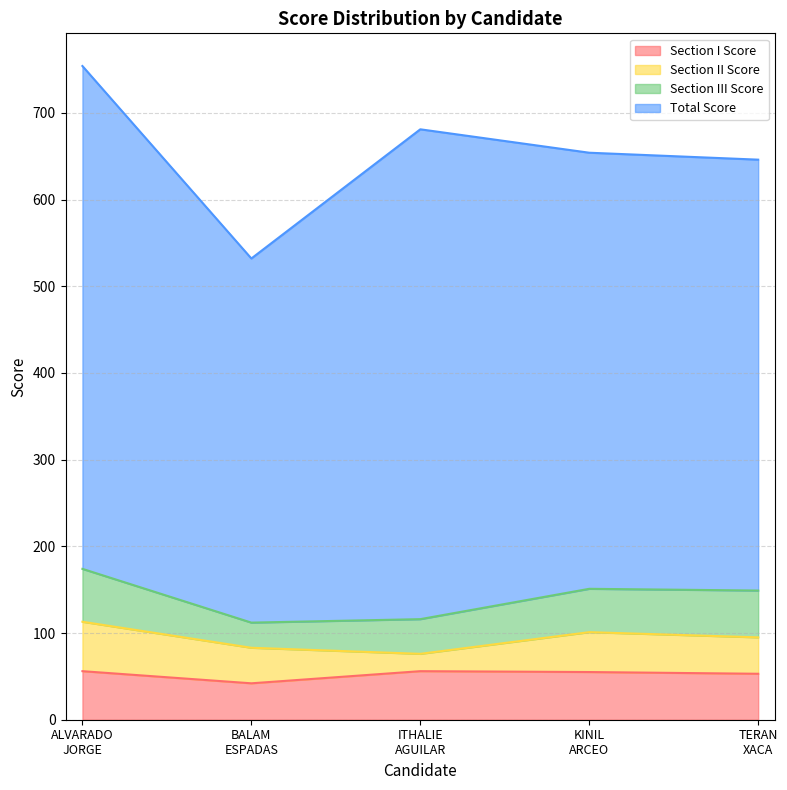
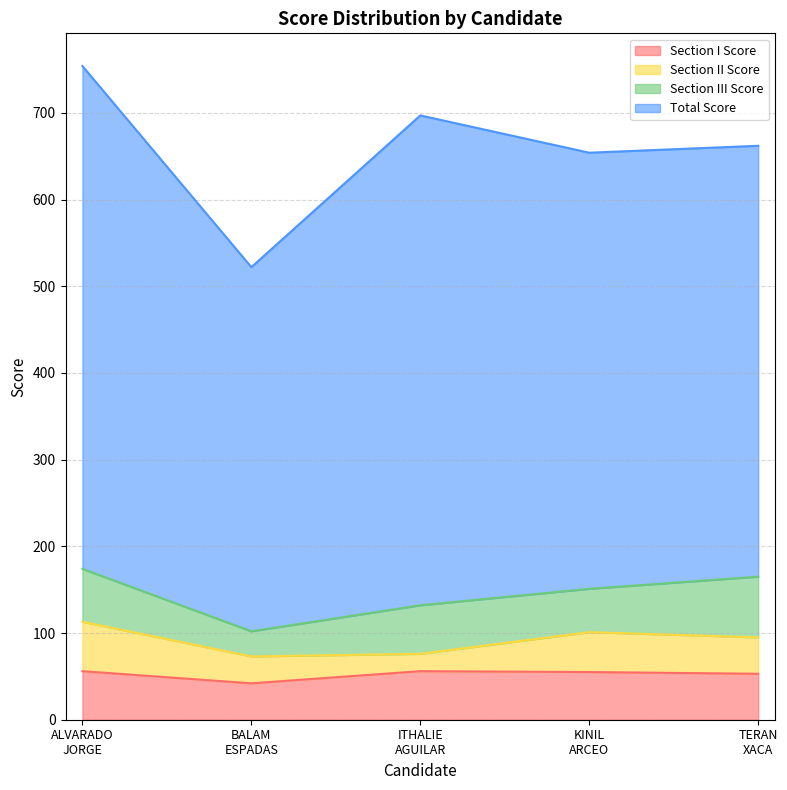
Section II Score, BALAM ESPADAS: 40 -> 30
Section III Score, ITHALIE AGUILAR: 40 -> 60
Section III Score, TERAN XACA: 50 -> 70
